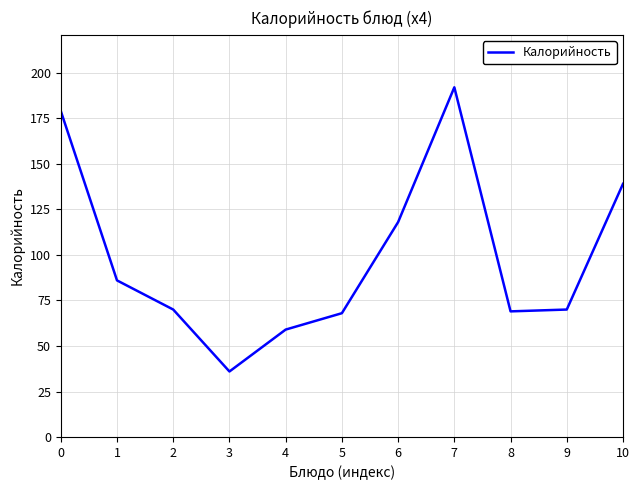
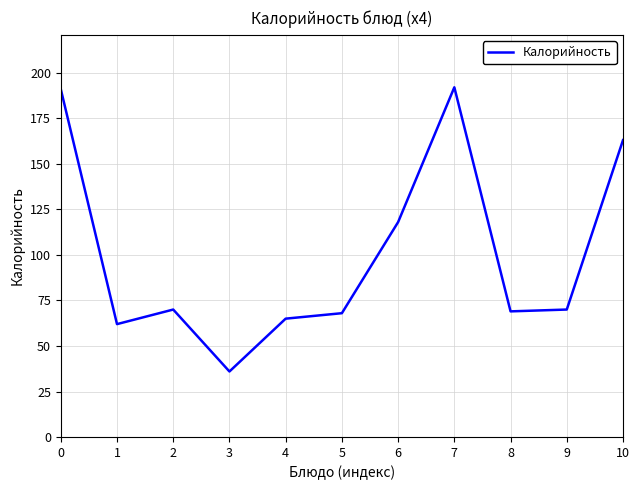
0: 179 -> 191
1: 86 -> 62
4: 59 -> 65
10: 139 -> 163
